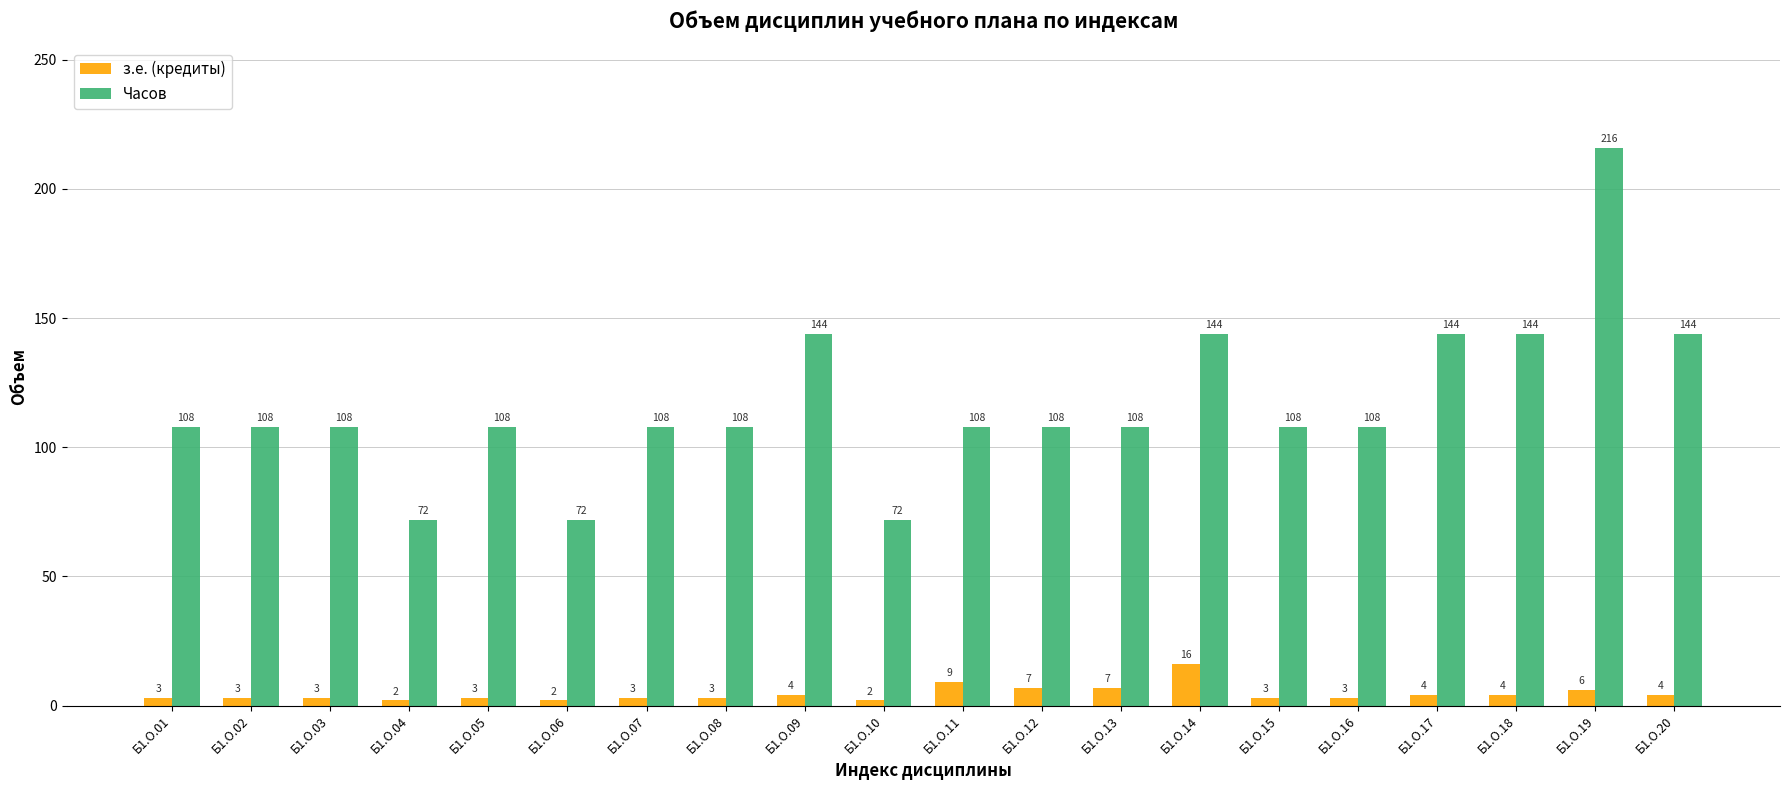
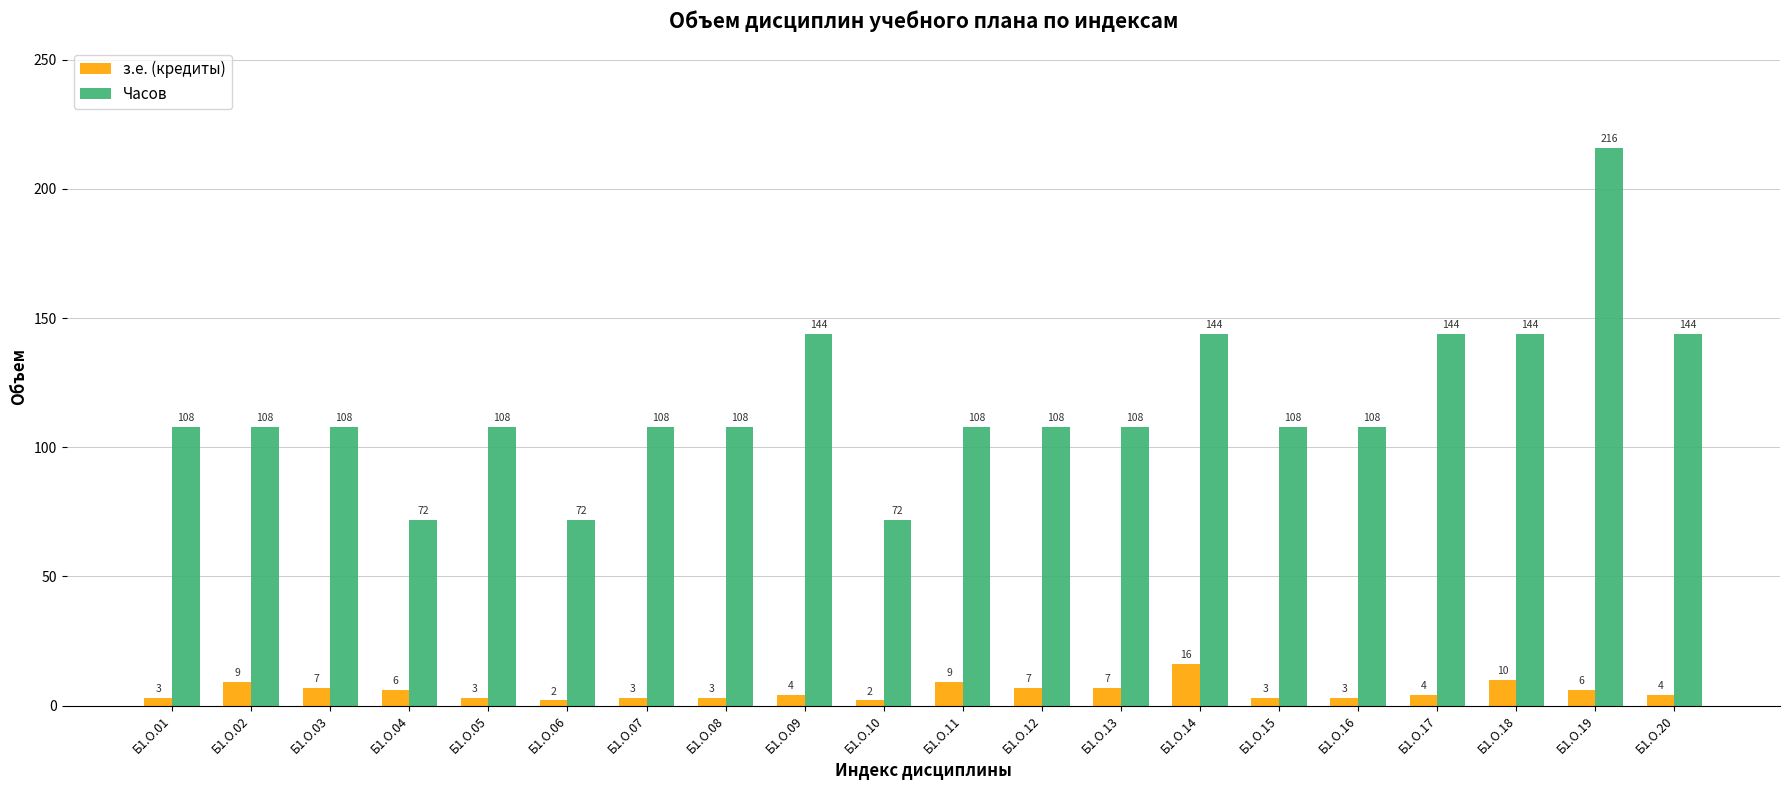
з.е. (кредиты), Б1.О.02: 3 -> 9
з.е. (кредиты), Б1.О.03: 3 -> 7
з.е. (кредиты), Б1.О.04: 2 -> 6
з.е. (кредиты), Б1.О.18: 4 -> 10
